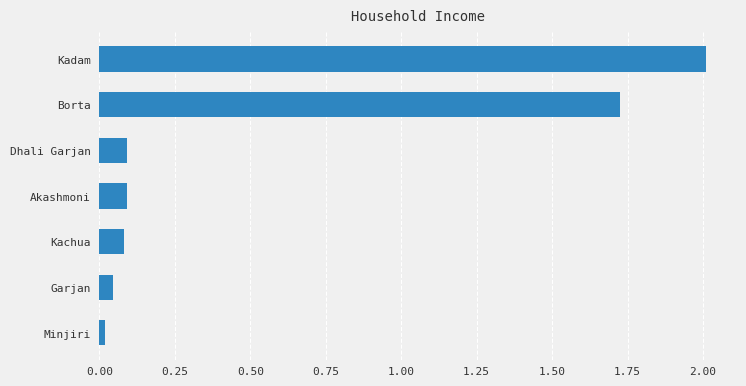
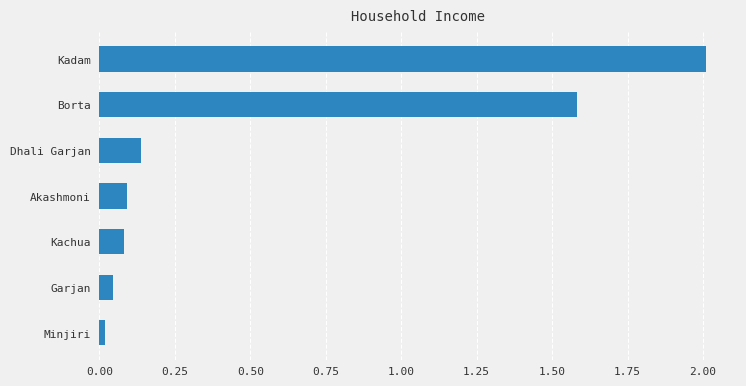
Borta: 1.73 -> 1.58
Dhali Garjan: 0.09 -> 0.14
